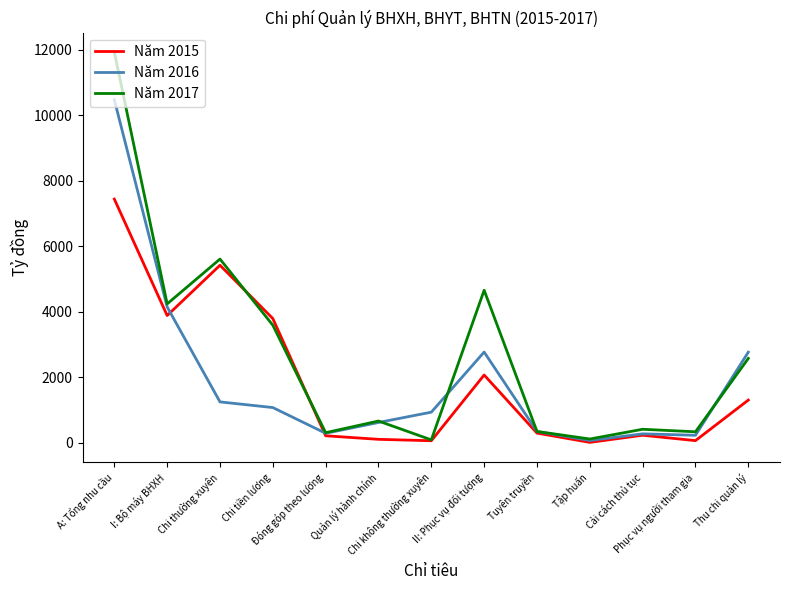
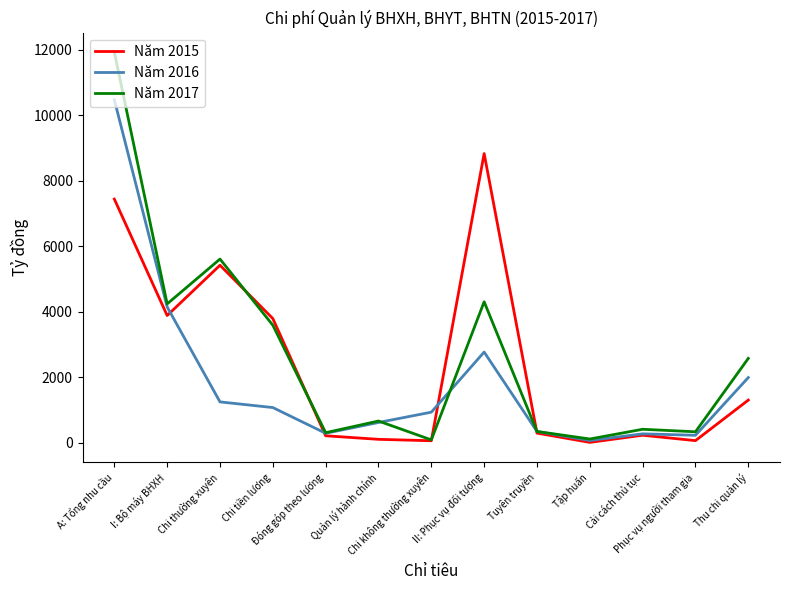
Năm 2015, II: Phục vụ đối tượng: 2100 -> 8800
Năm 2017, II: Phục vụ đối tượng: 4700 -> 4300
Năm 2016, Thu chi quản lý: 2800 -> 2000
